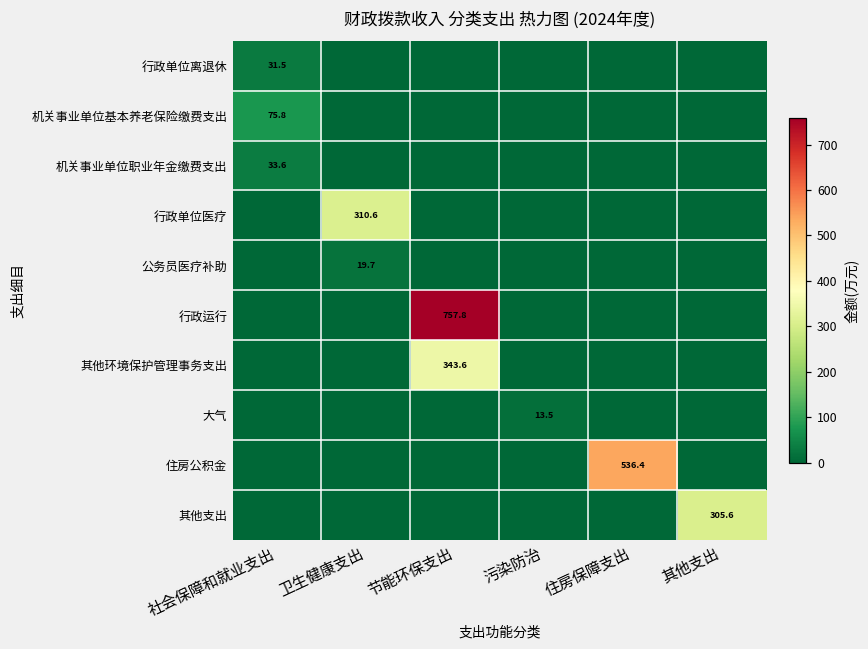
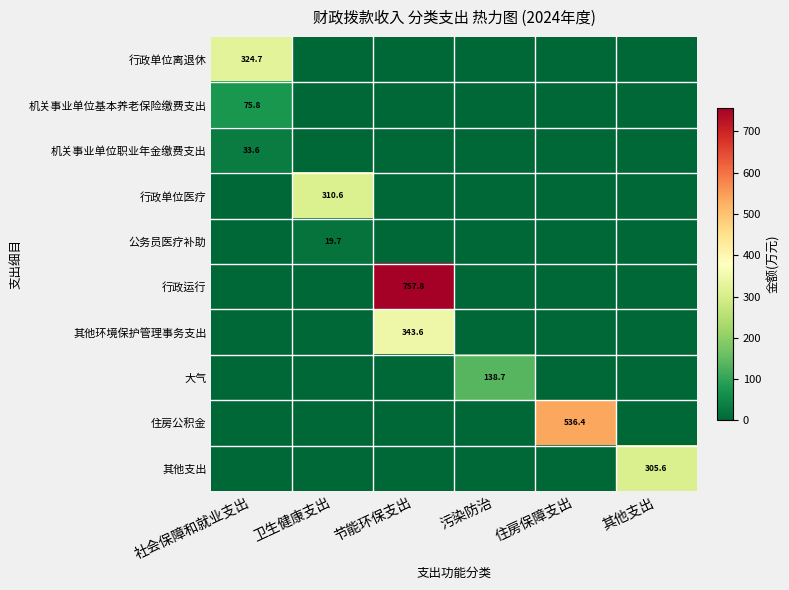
行政单位离退休, 社会保障和就业支出: 31.5 -> 324.7
大气, 污染防治: 13.5 -> 138.7
